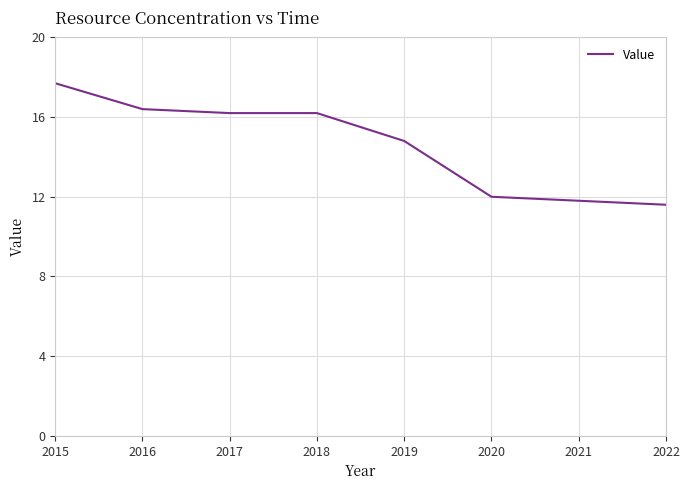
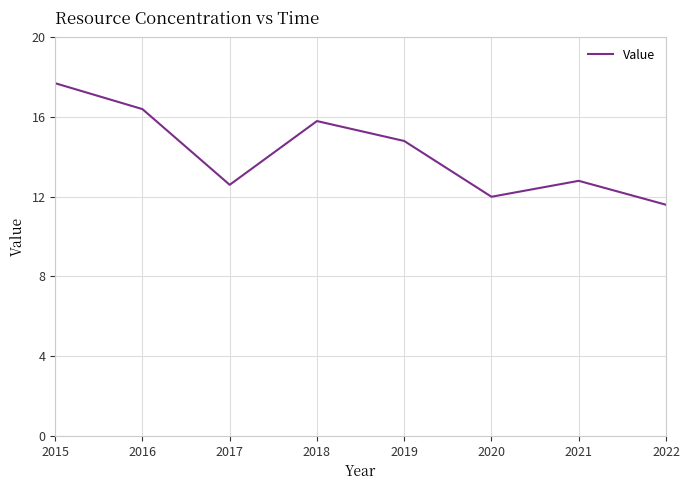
2017: 16.2 -> 12.6
2018: 16.2 -> 15.8
2021: 11.8 -> 12.8
